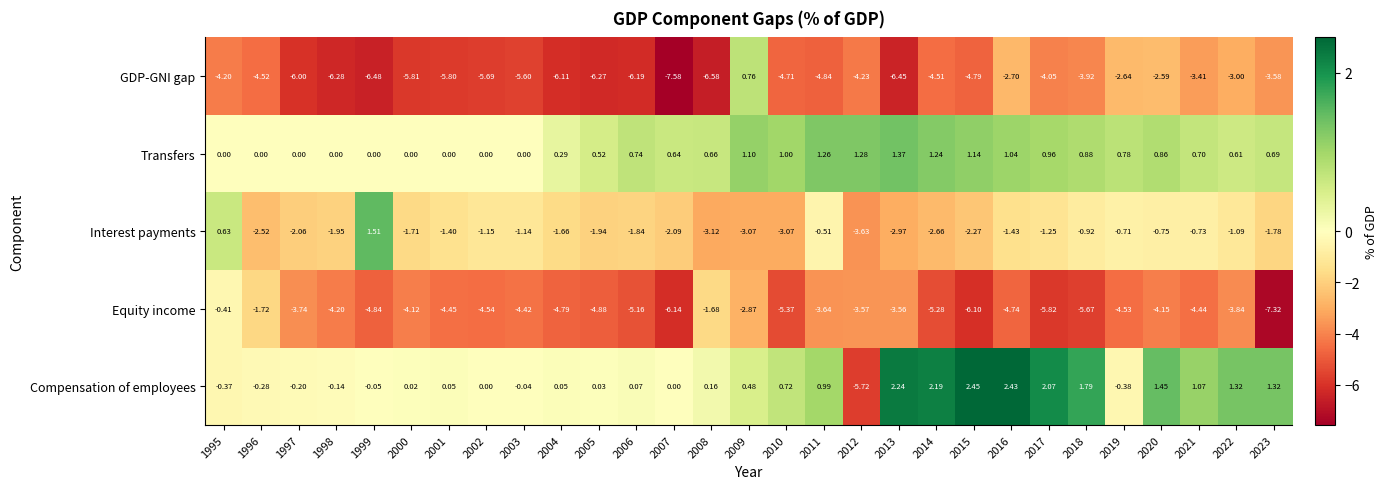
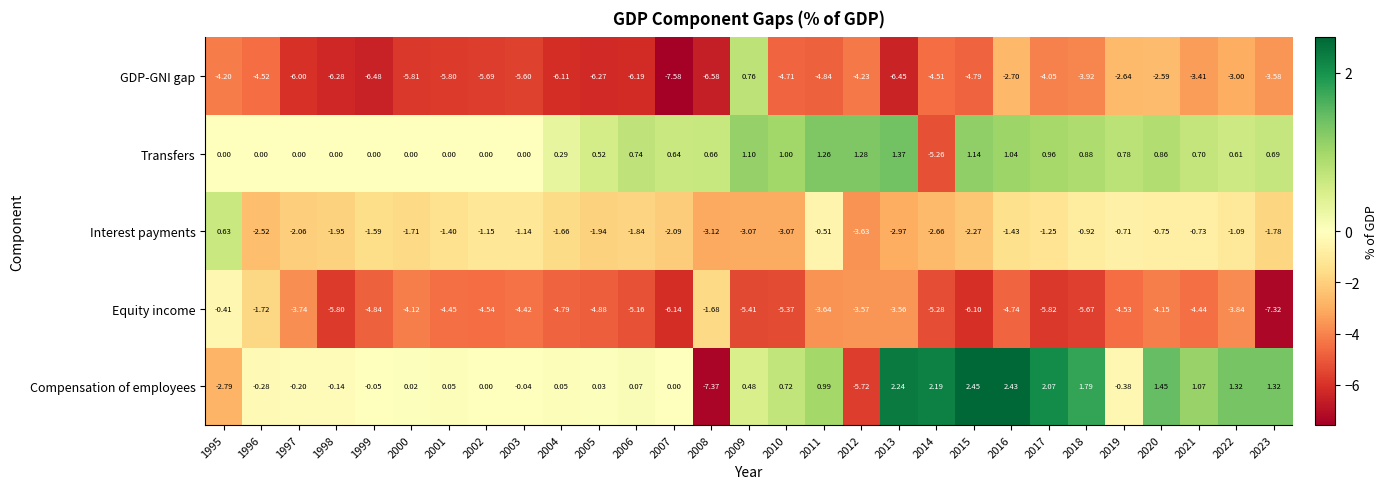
Transfers, 2014: 1.24 -> -5.26
Interest payments, 1999: 1.51 -> -1.59
Equity income, 1998: -4.20 -> -5.80
Equity income, 2009: -2.87 -> -5.41
Compensation of employees, 1995: -0.37 -> -2.79
Compensation of employees, 2008: 0.16 -> -7.37
